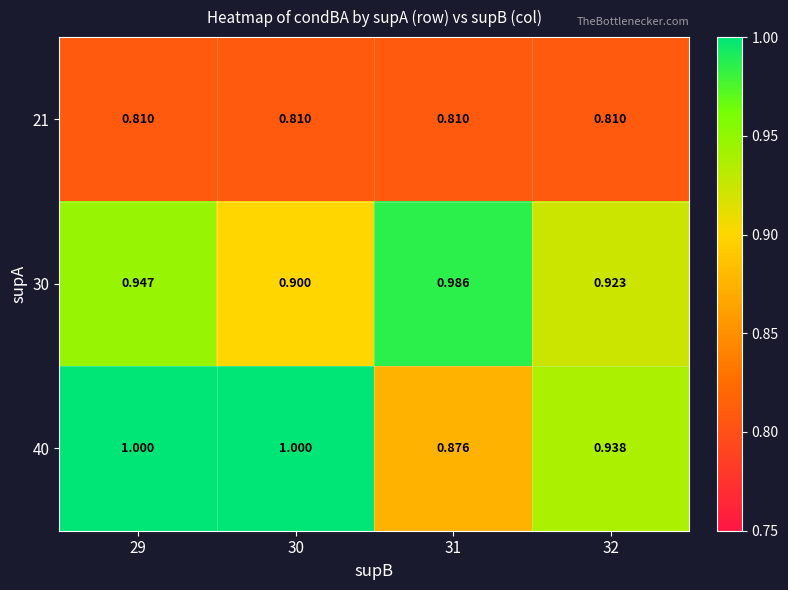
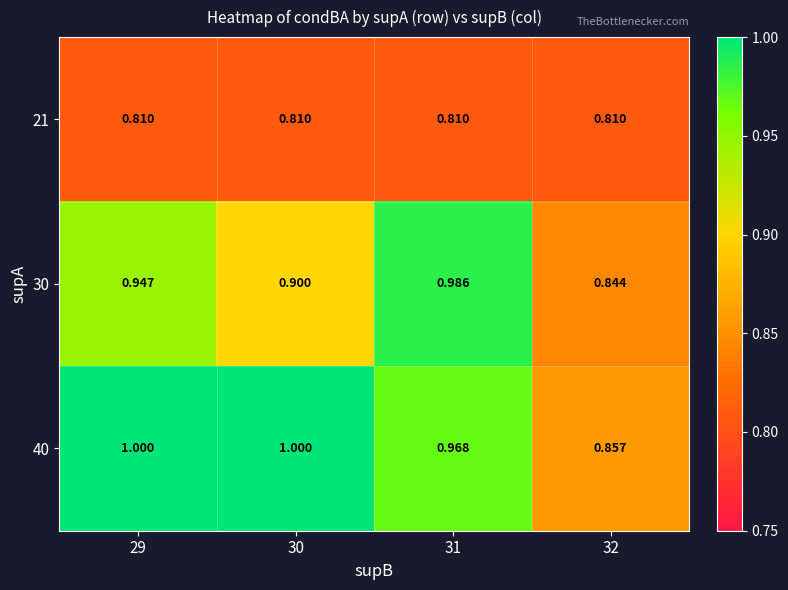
30, 32: 0.923 -> 0.844
40, 31: 0.876 -> 0.968
40, 32: 0.938 -> 0.857
